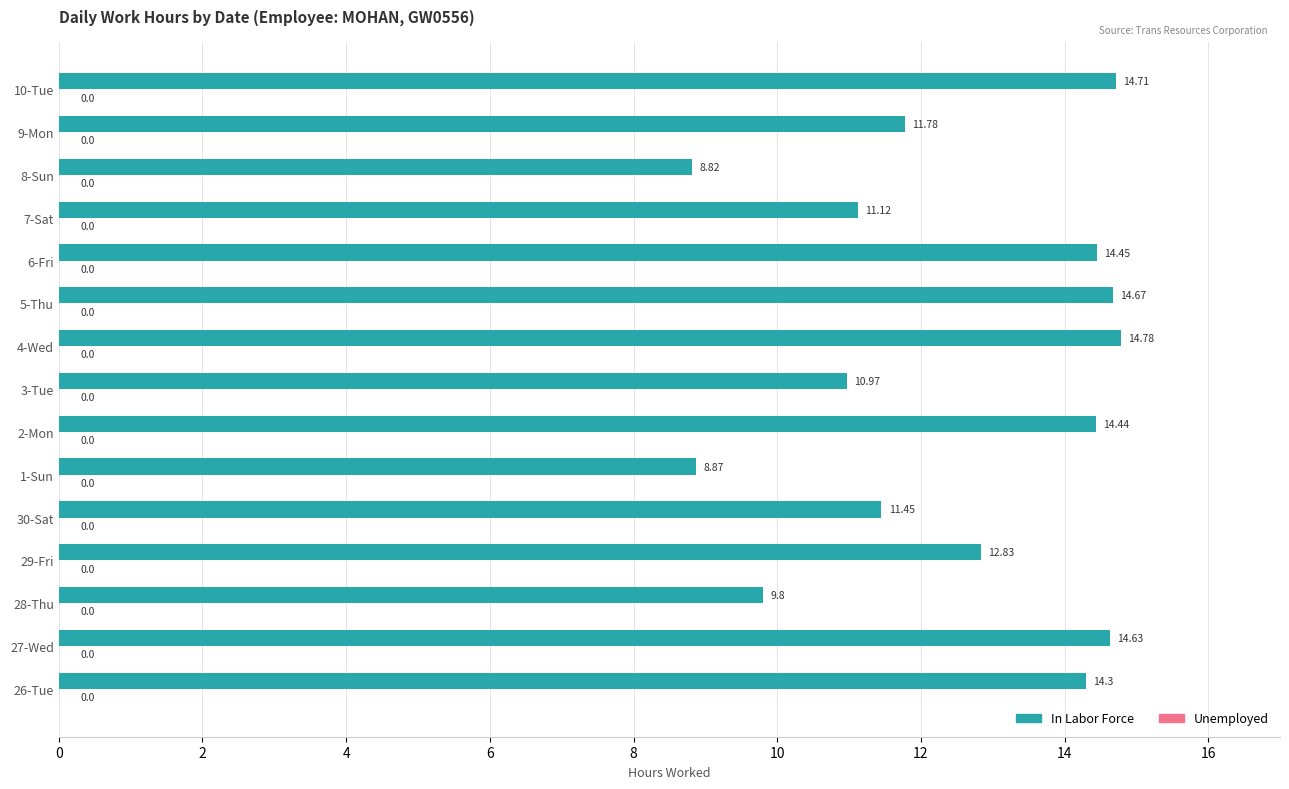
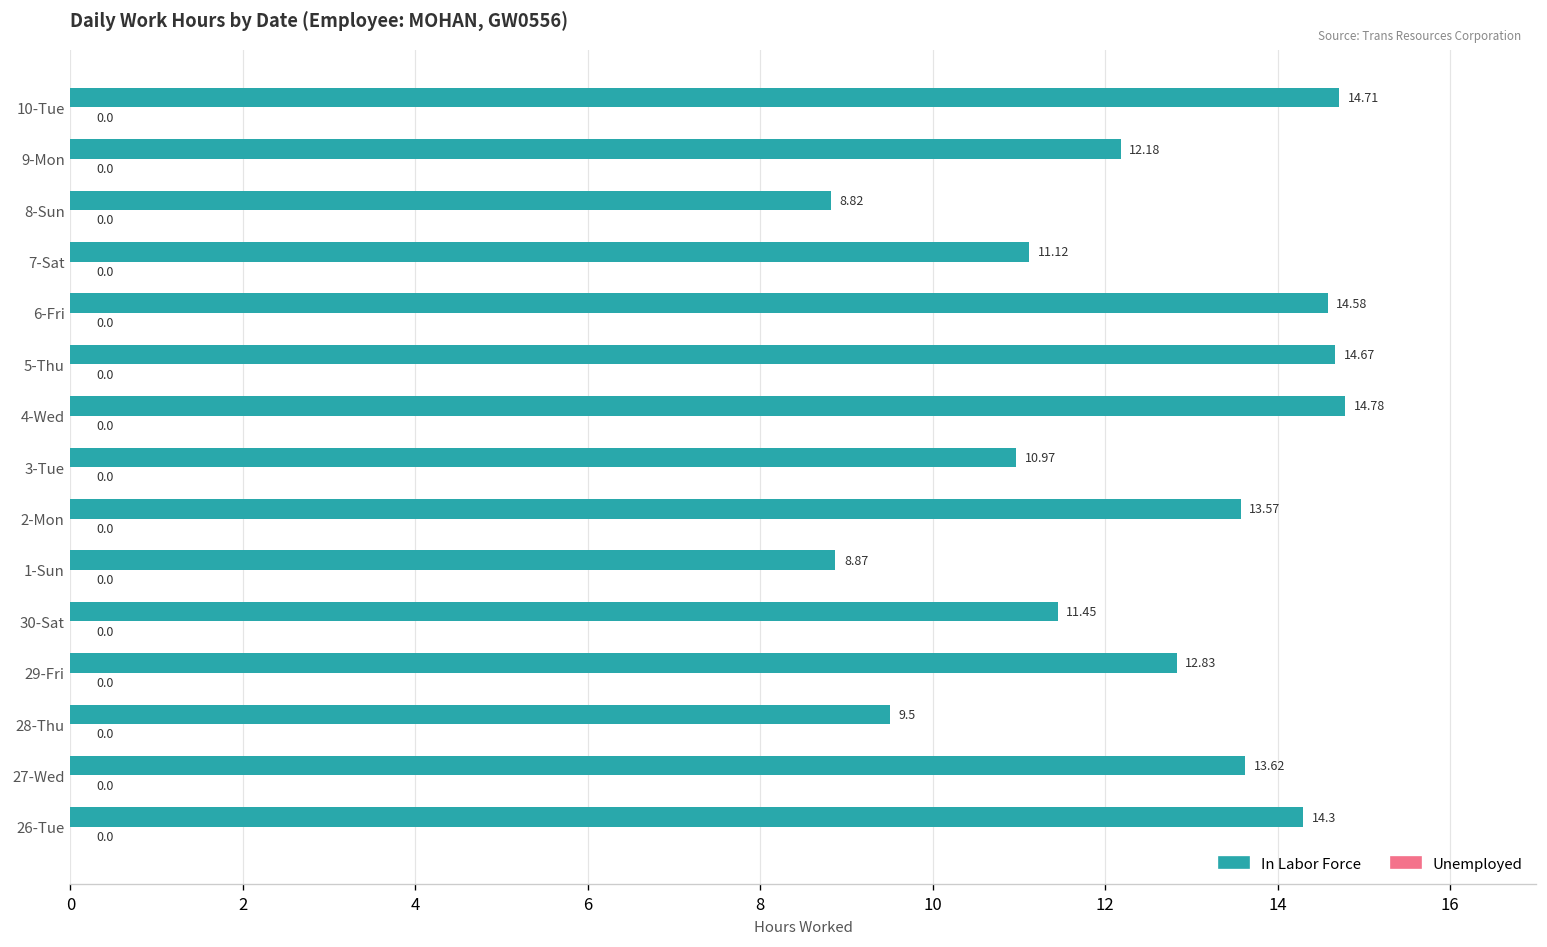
In Labor Force, 9-Mon: 11.78 -> 12.18
In Labor Force, 6-Fri: 14.45 -> 14.58
In Labor Force, 2-Mon: 14.44 -> 13.57
In Labor Force, 28-Thu: 9.8 -> 9.5
In Labor Force, 27-Wed: 14.63 -> 13.62
